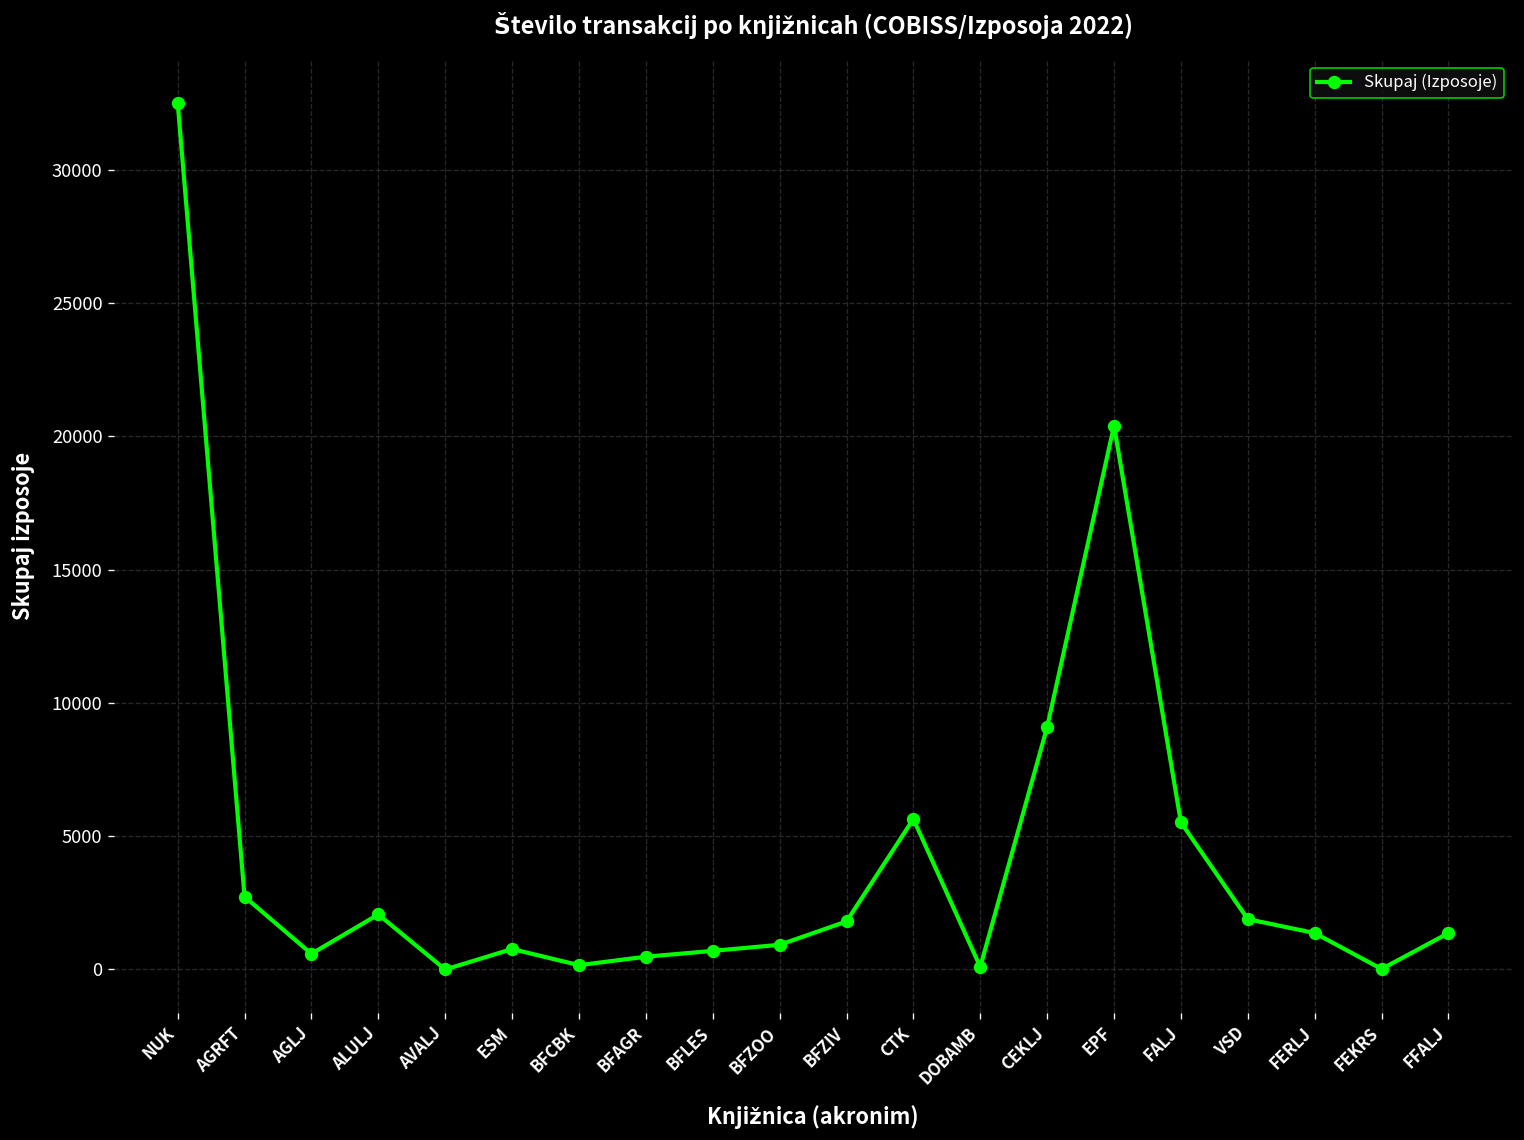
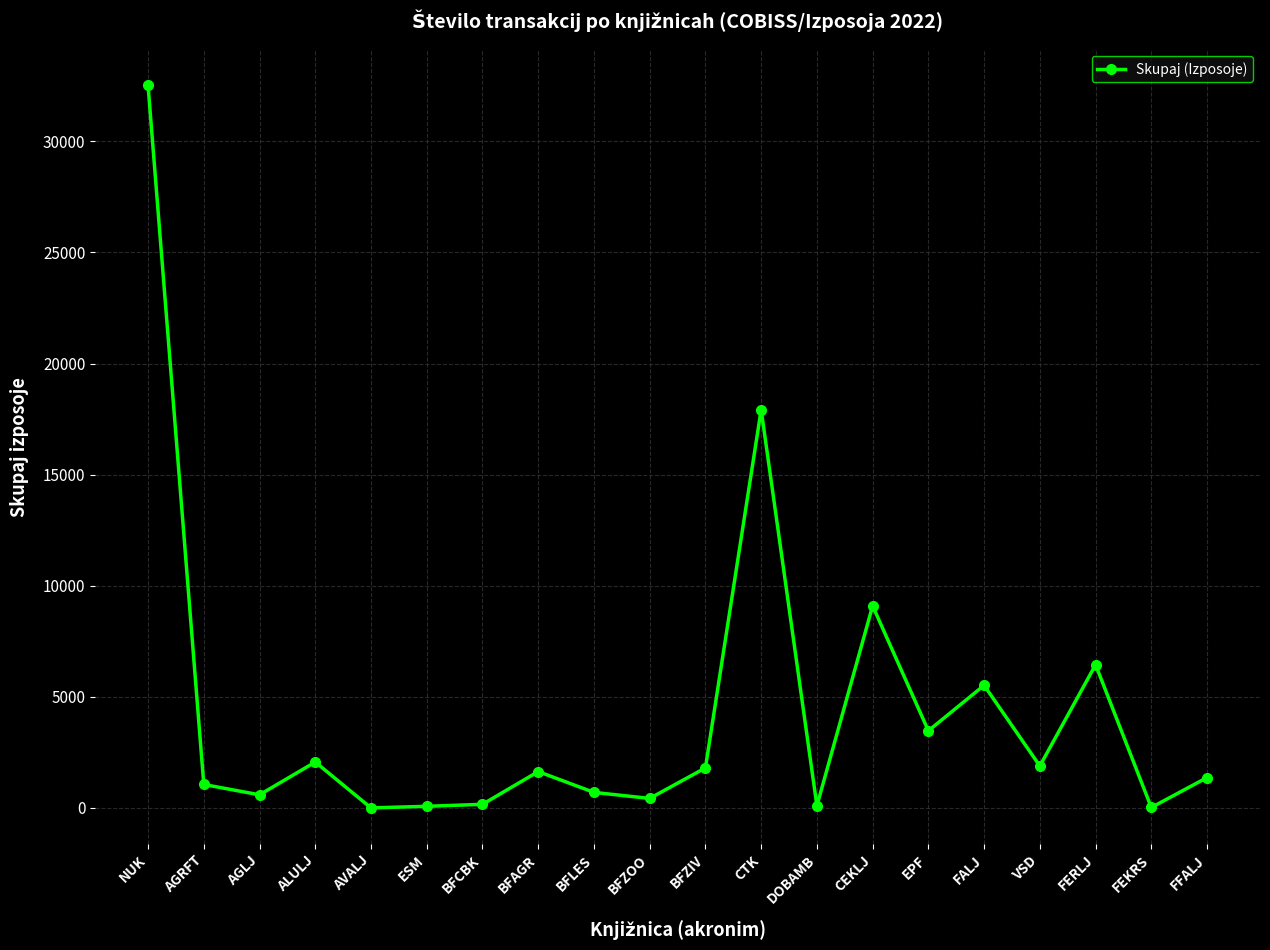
AGRFT: 2700 -> 1100
ESM: 800 -> 100
BFAGR: 500 -> 1600
BFZOO: 900 -> 400
CTK: 5600 -> 17900
EPF: 20400 -> 3500
FERLJ: 1400 -> 6400
